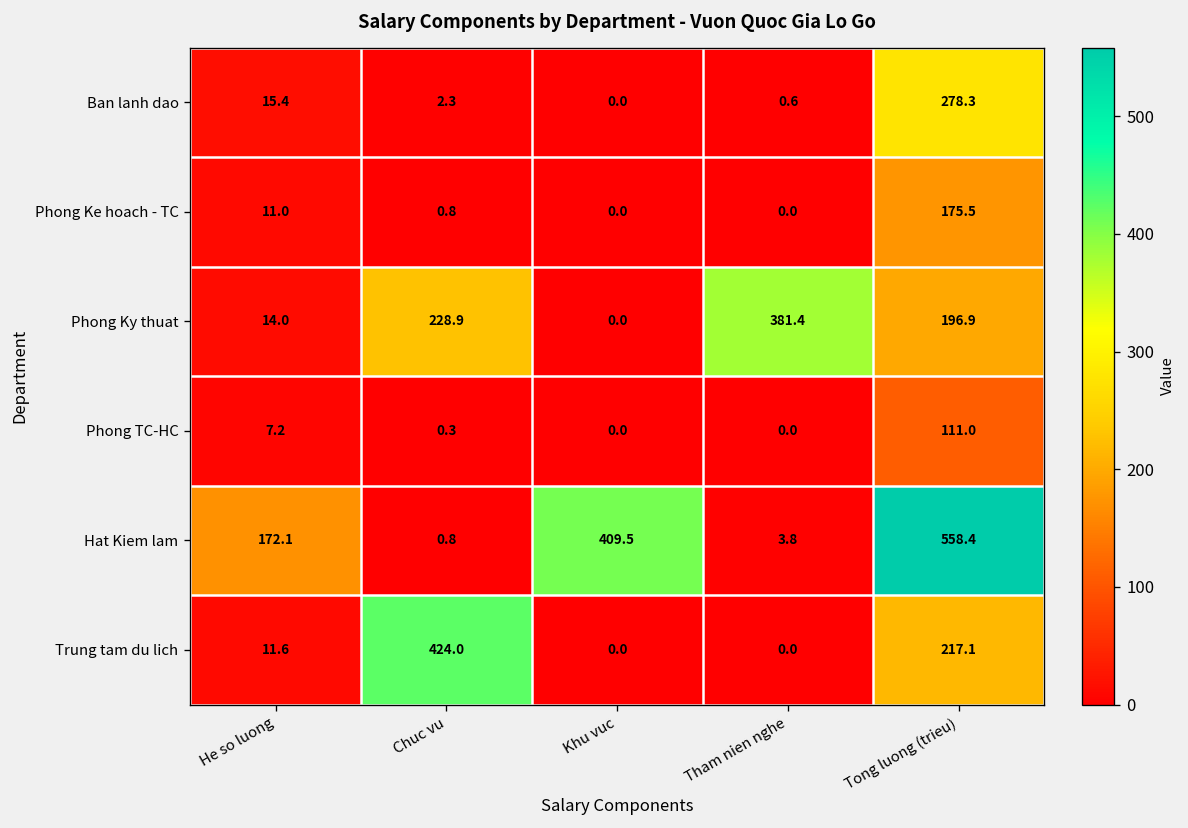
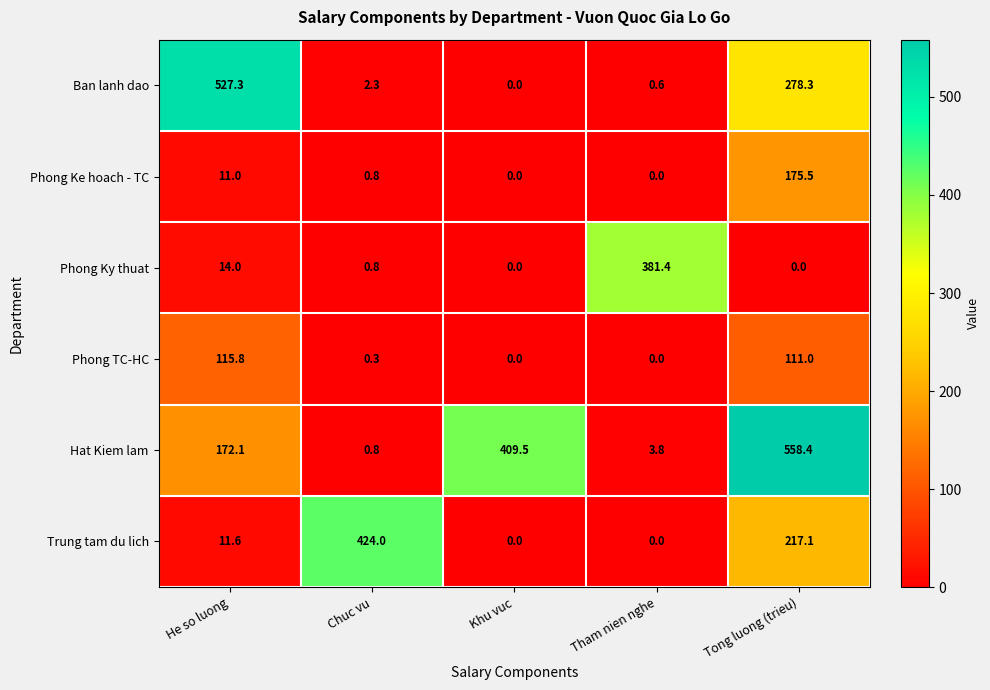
Ban lanh dao, He so luong: 15.4 -> 527.3
Phong Ky thuat, Chuc vu: 228.9 -> 0.8
Phong Ky thuat, Tong luong (trieu): 196.9 -> 0.0
Phong TC-HC, He so luong: 7.2 -> 115.8
